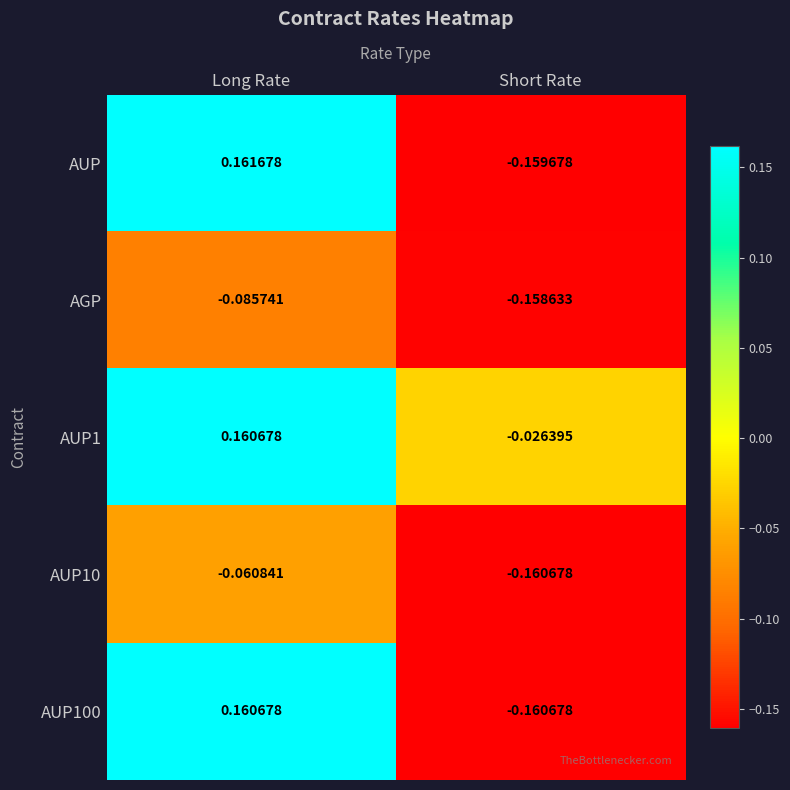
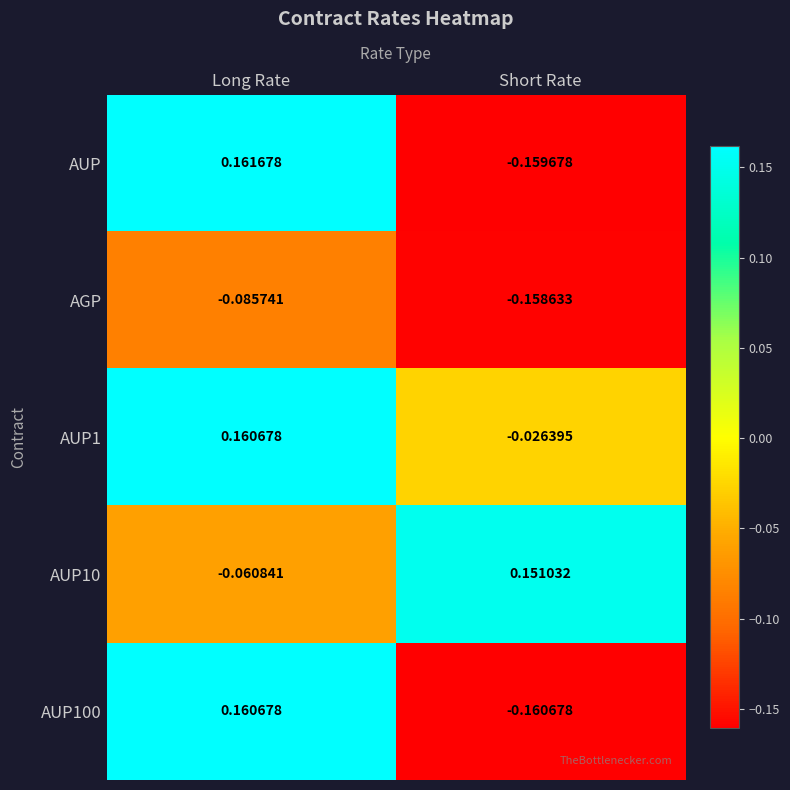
AUP10, Short Rate: -0.160678 -> 0.151032
